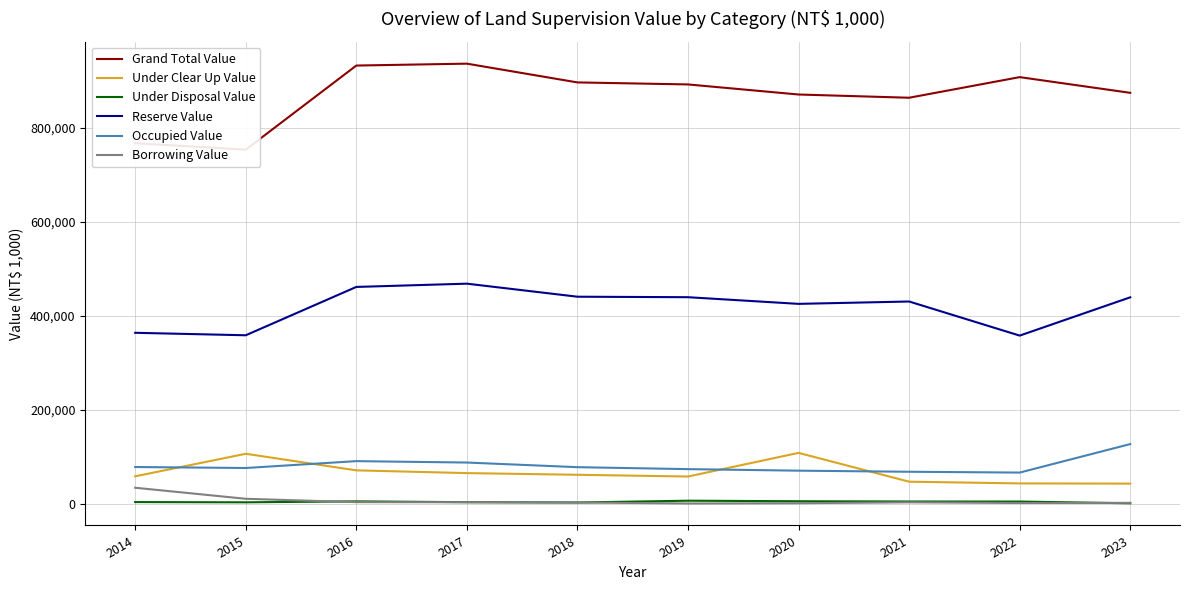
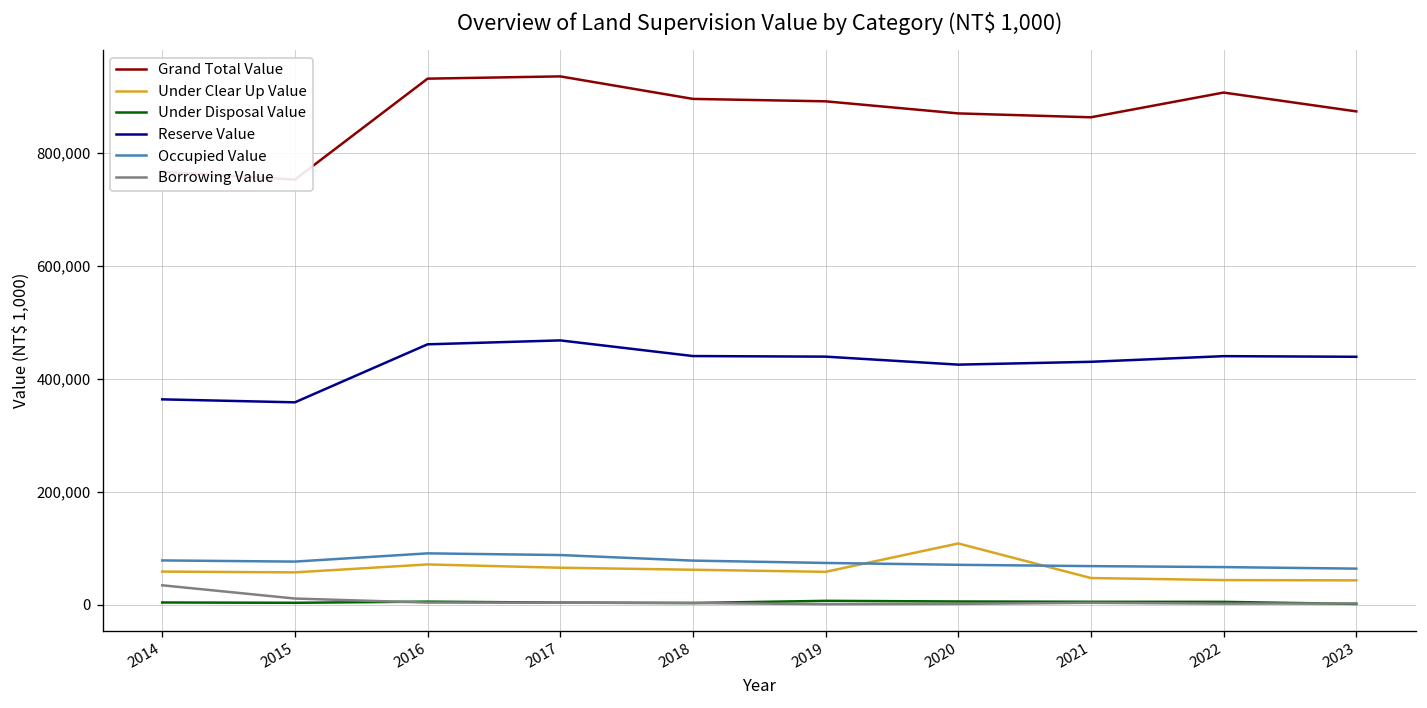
Under Clear Up Value, 2015: 110,000 -> 60,000
Reserve Value, 2022: 360,000 -> 440,000
Occupied Value, 2023: 130,000 -> 60,000
